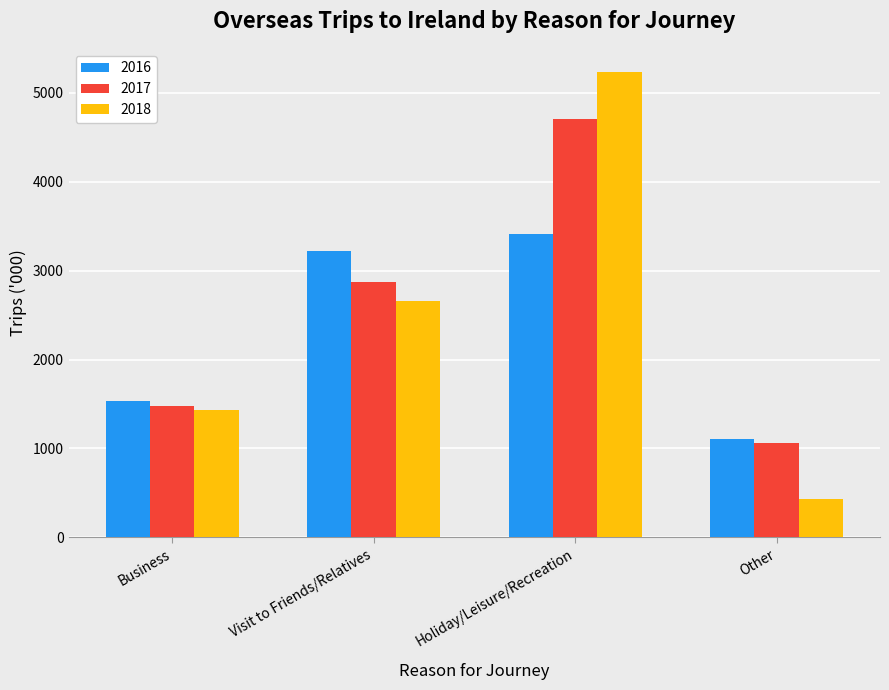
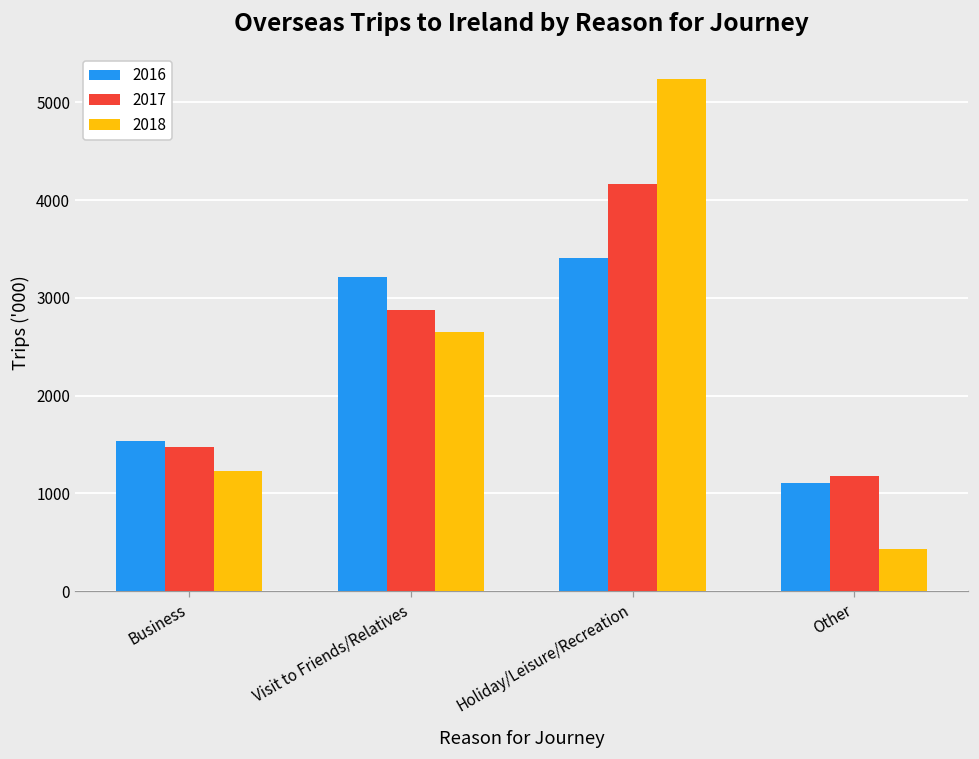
2018, Business: 1400 -> 1200
2017, Holiday/Leisure/Recreation: 4700 -> 4200
2017, Other: 1100 -> 1200
